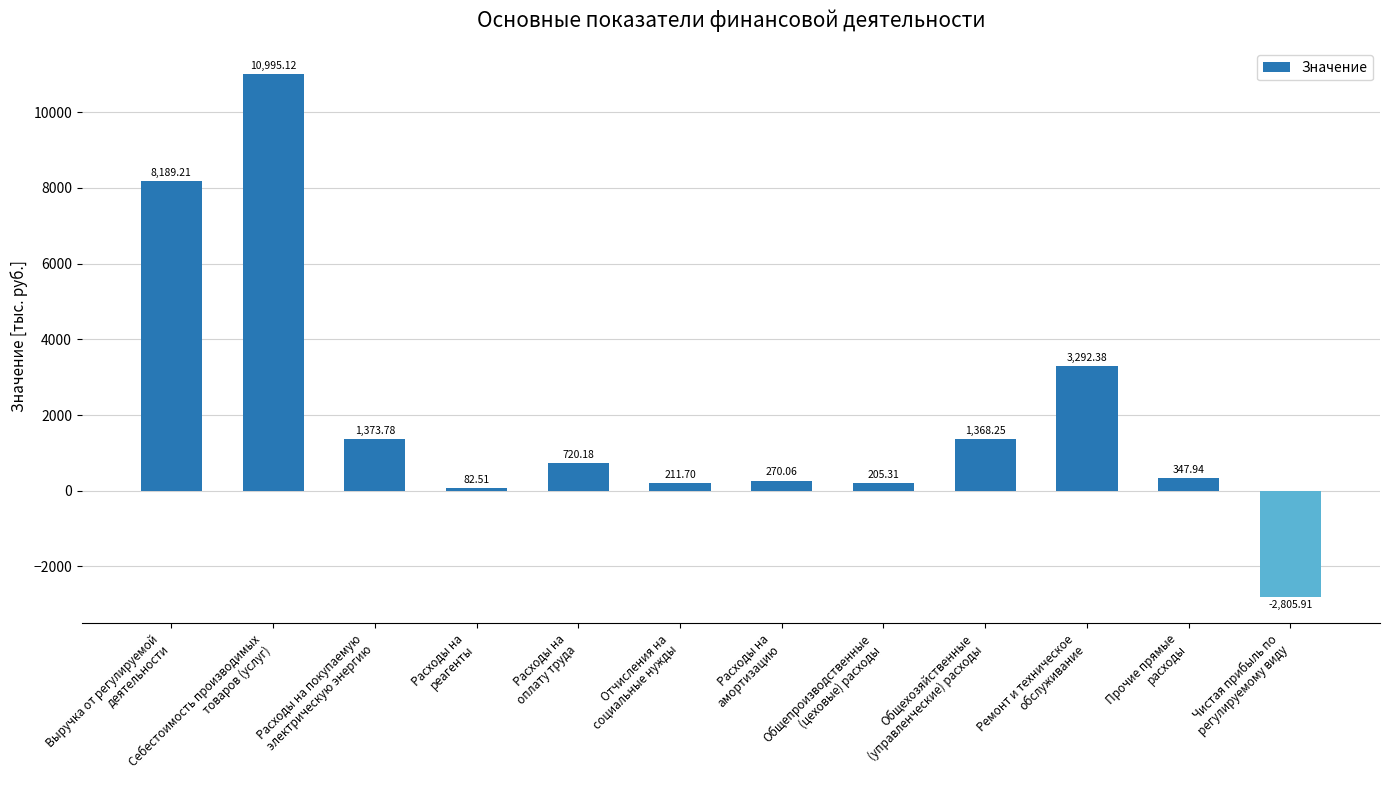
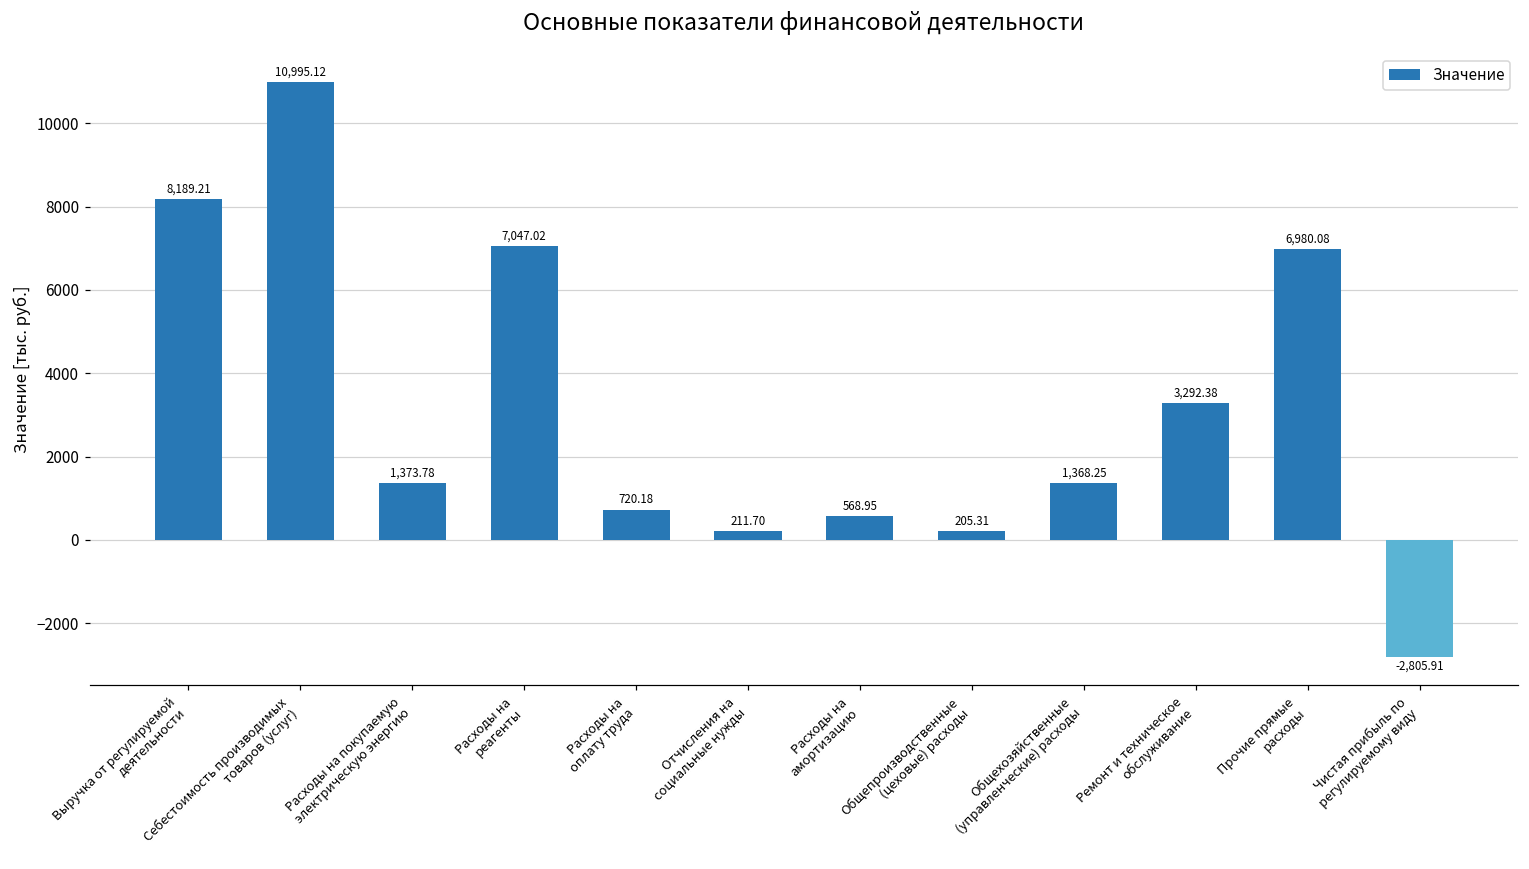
Расходы на реагенты: 82.51 -> 7,047.02
Расходы на амортизацию: 270.06 -> 568.95
Прочие прямые расходы: 347.94 -> 6,980.08
